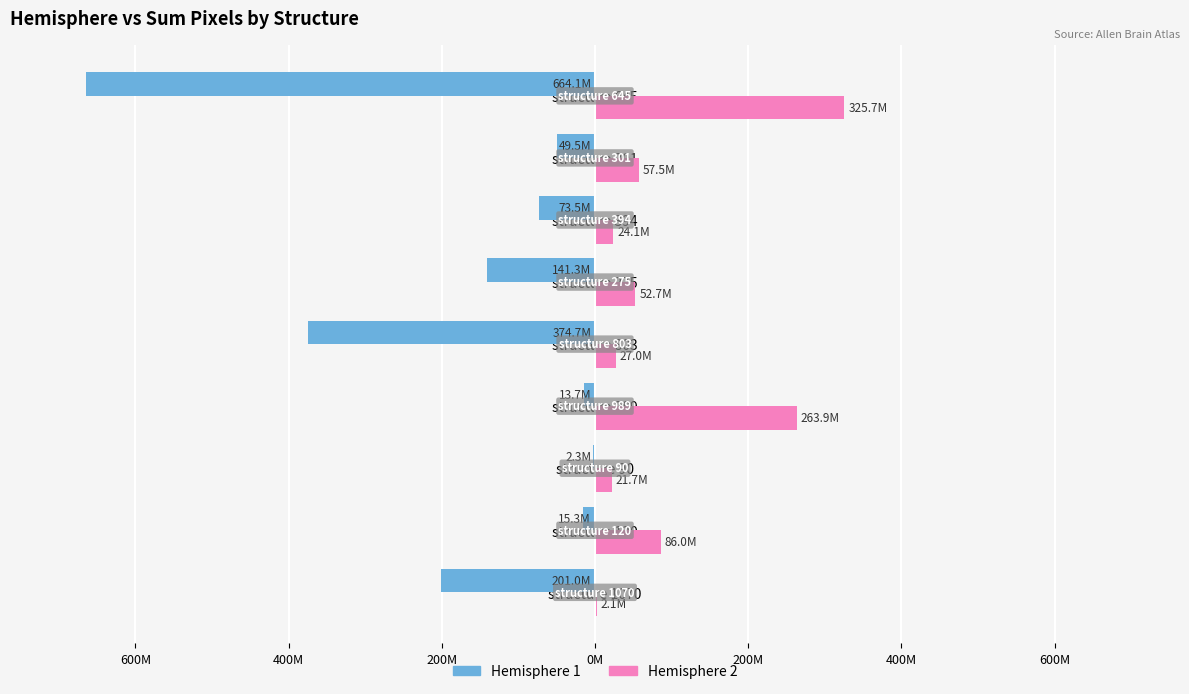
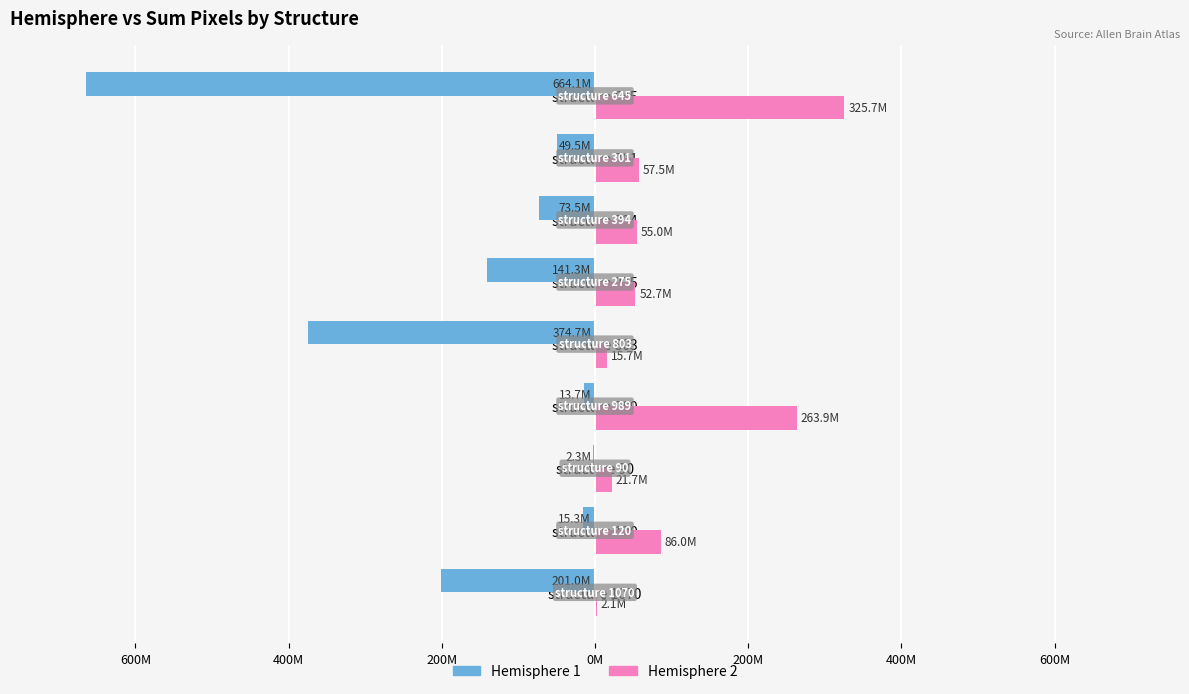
Hemisphere 2, structure 394: 24.1M -> 55.0M
Hemisphere 2, structure 803: 27.0M -> 15.7M
